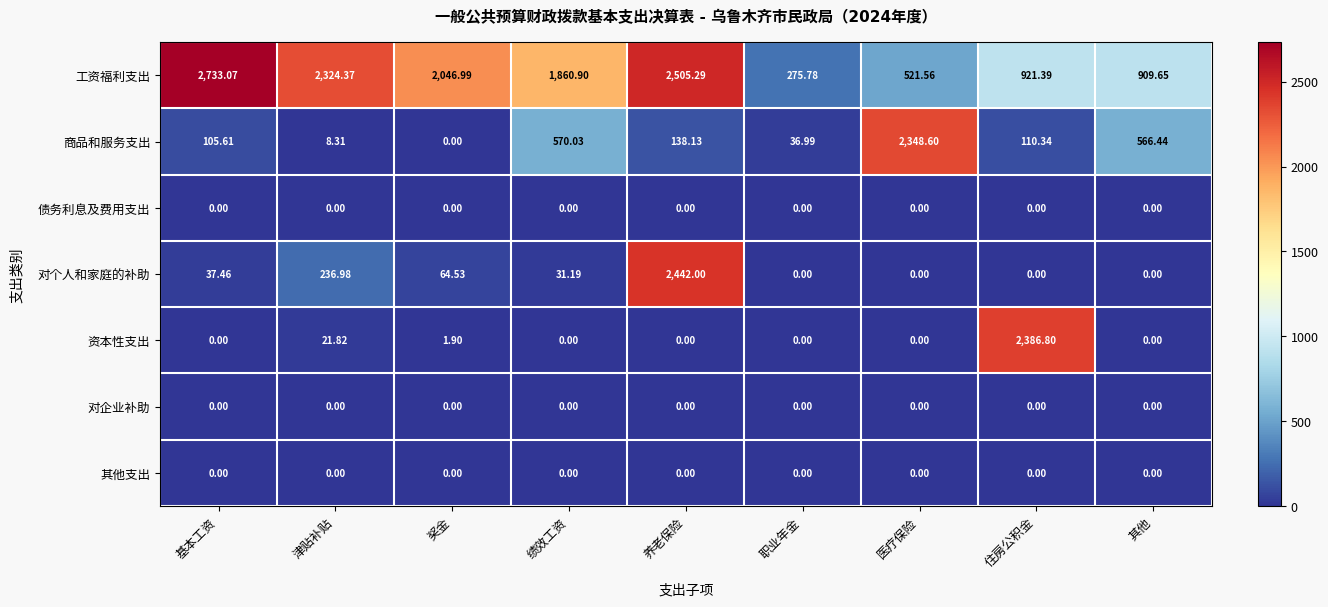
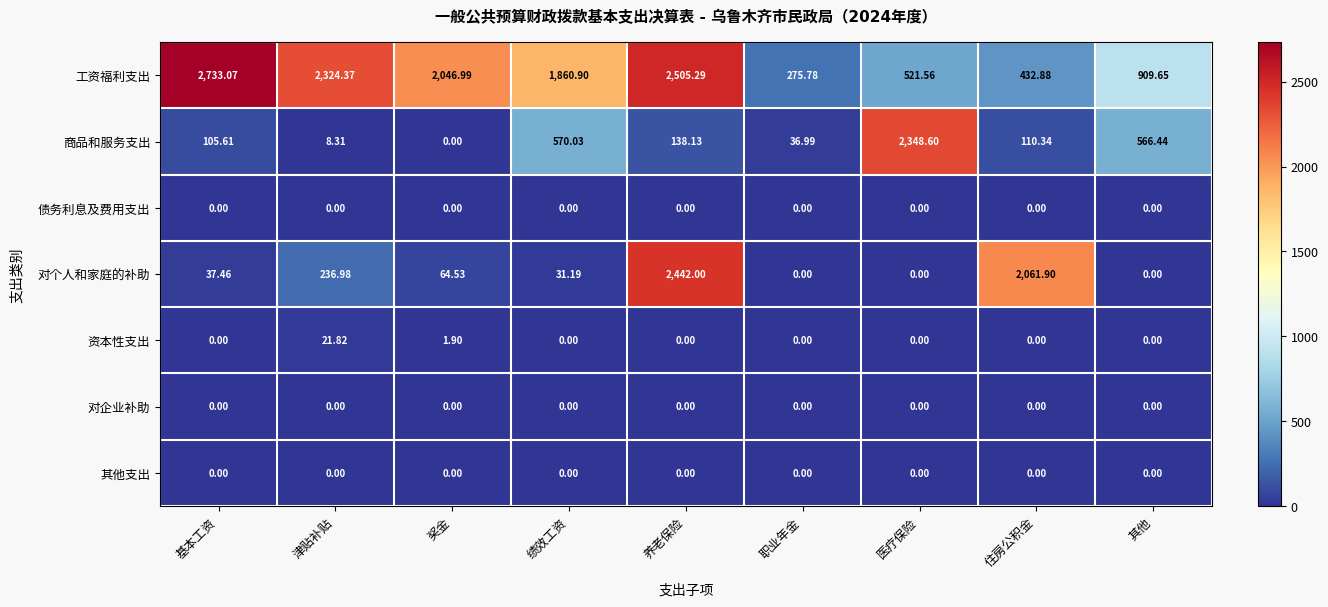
工资福利支出, 住房公积金: 921.39 -> 432.88
对个人和家庭的补助, 住房公积金: 0.00 -> 2,061.90
资本性支出, 住房公积金: 2,386.80 -> 0.00
